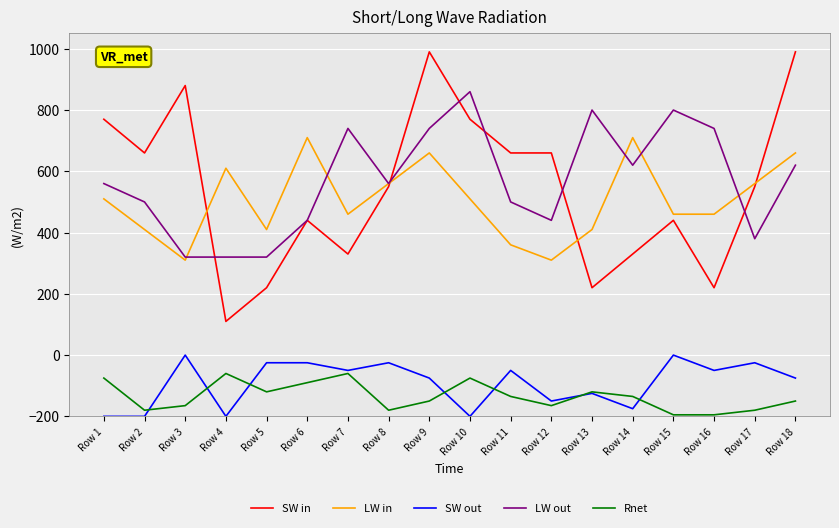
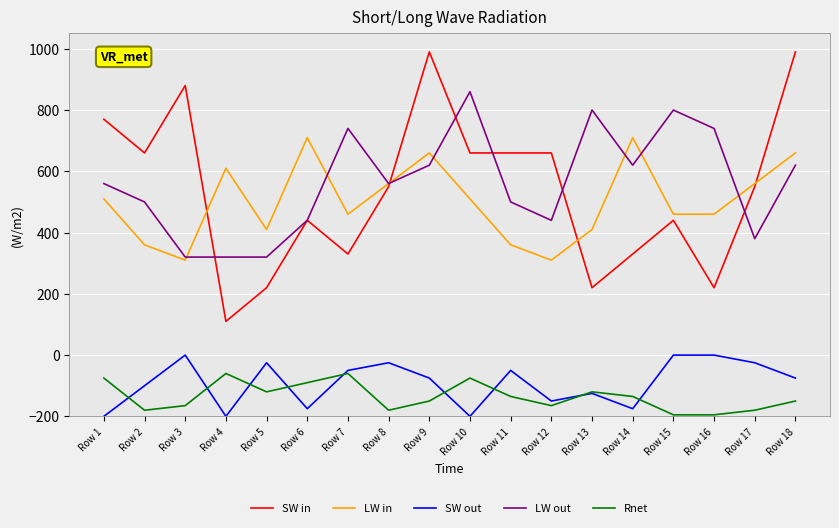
LW in, Row 2: 410 -> 360
SW out, Row 2: -200 -> -100
SW out, Row 6: -30 -> -180
LW out, Row 9: 740 -> 620
SW in, Row 10: 770 -> 660
SW out, Row 16: -50 -> 0
